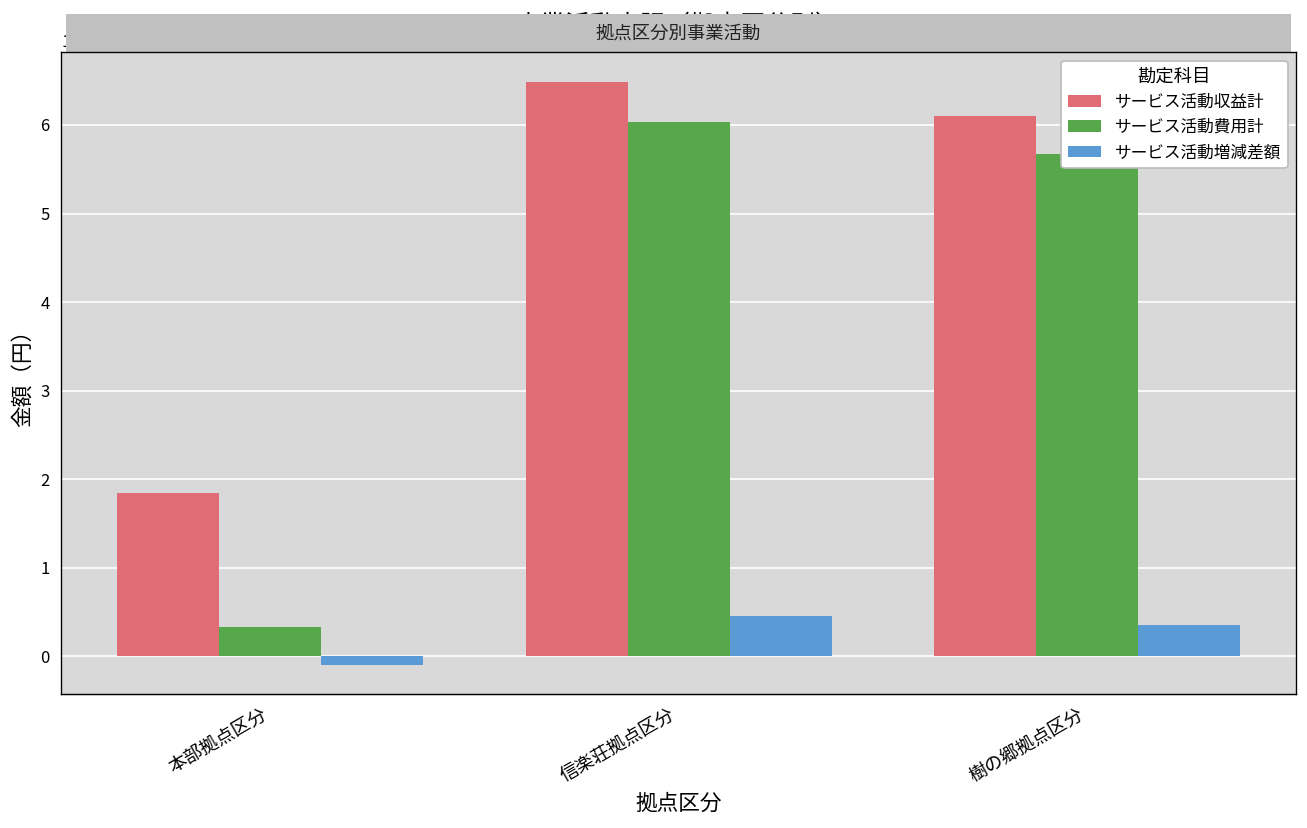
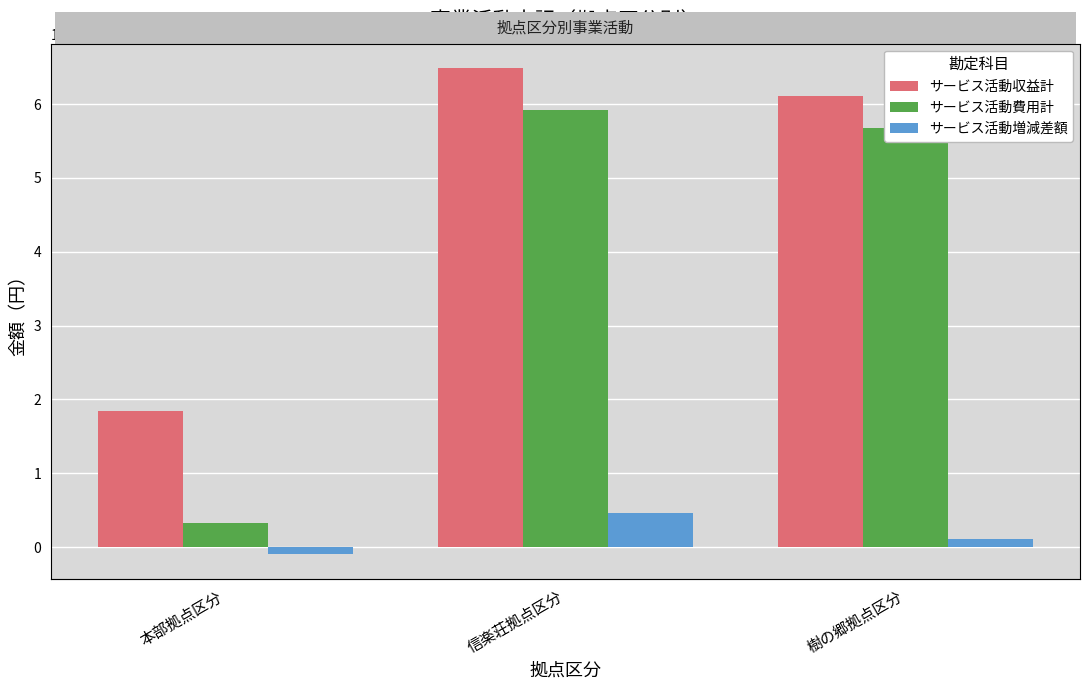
サービス活動費用計, 信楽荘拠点区分: 600000000 -> 590000000
サービス活動増減差額, 樹の郷拠点区分: 40000000 -> 10000000
